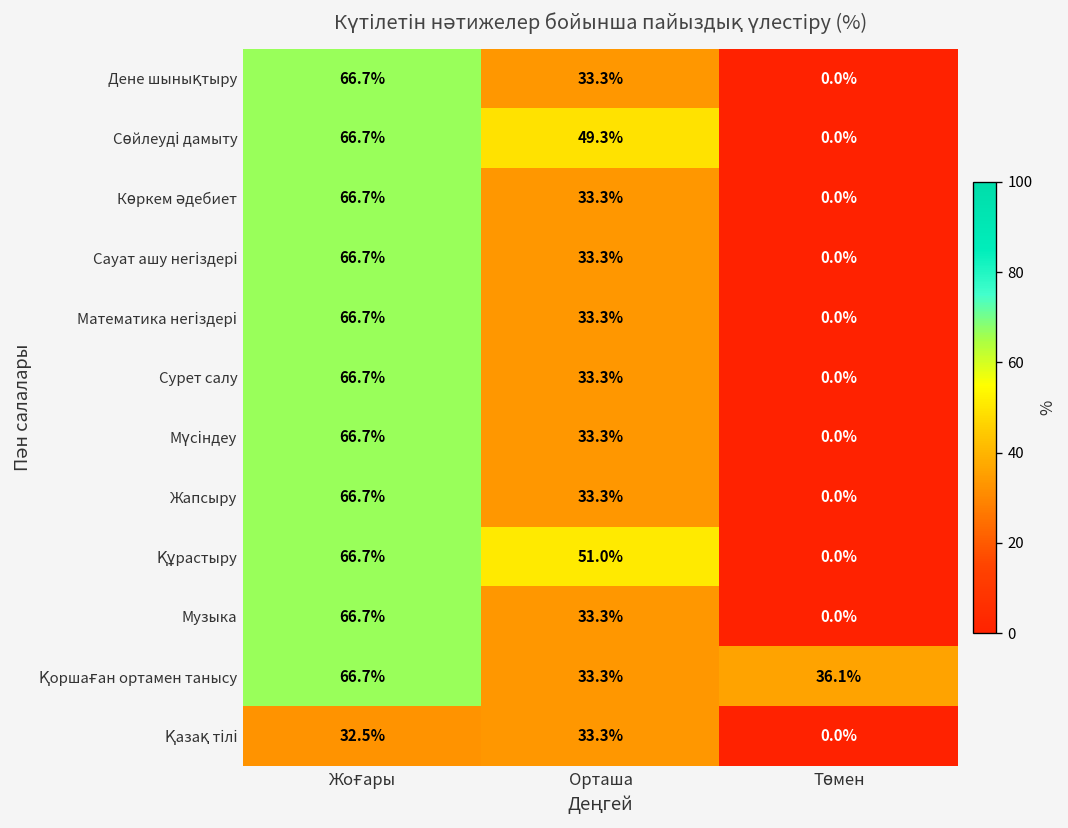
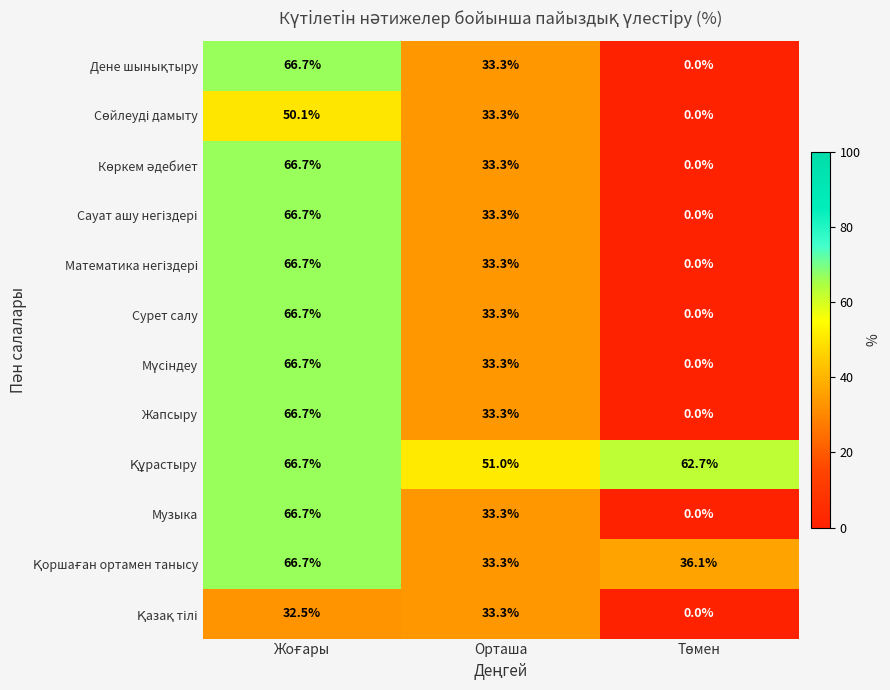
Сөйлеуді дамыту, Жоғары: 66.7% -> 50.1%
Сөйлеуді дамыту, Орташа: 49.3% -> 33.3%
Құрастыру, Төмен: 0.0% -> 62.7%
